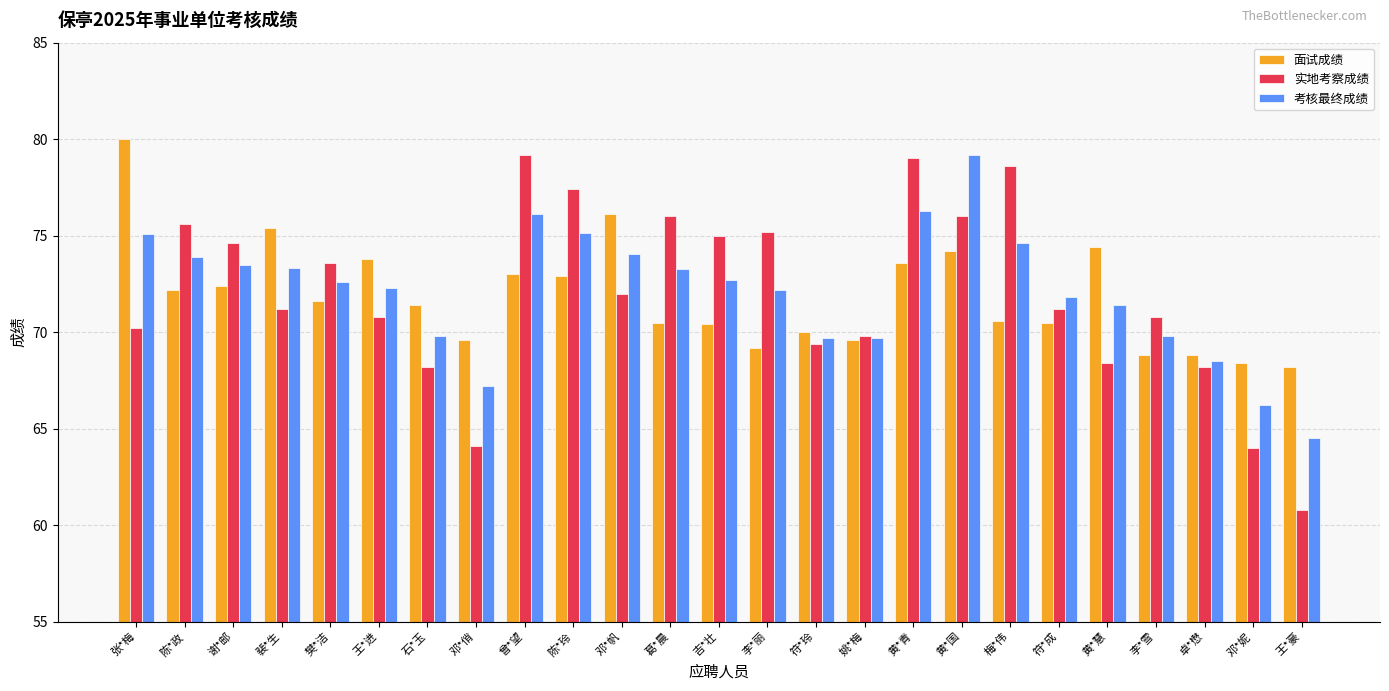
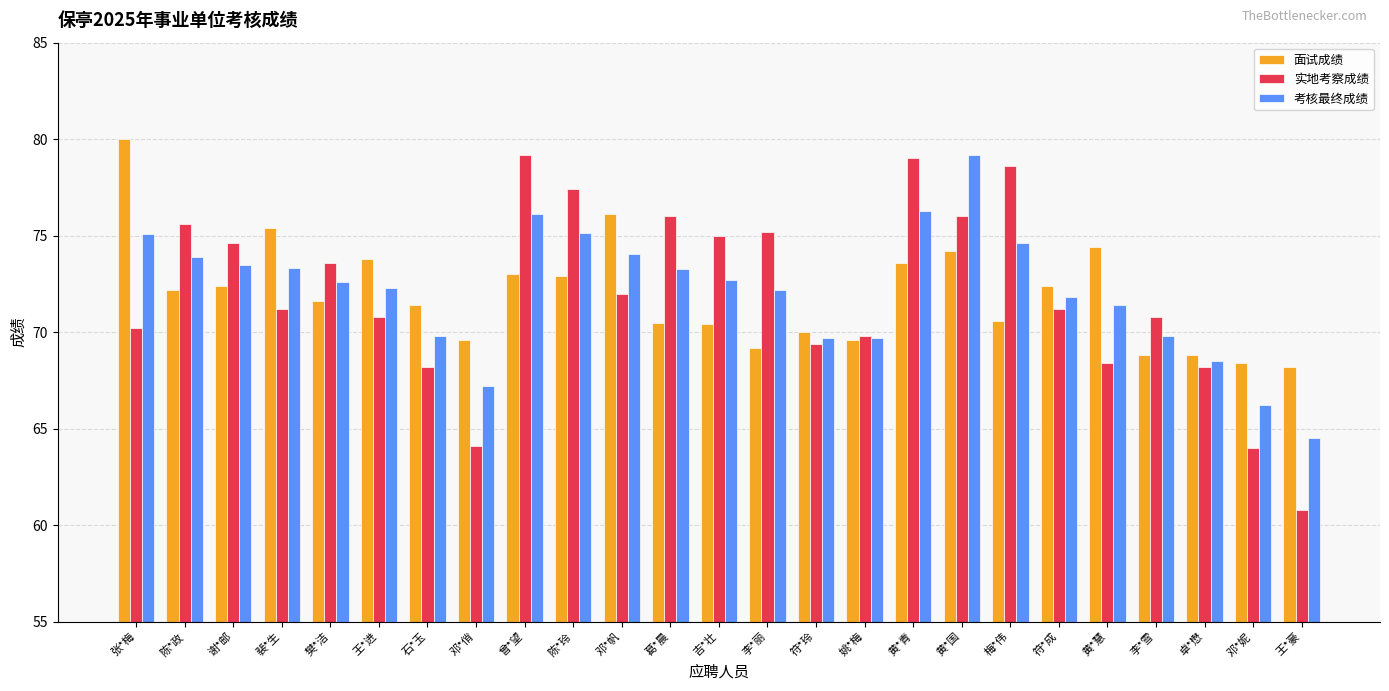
面试成绩, 符*成: 70.5 -> 72.4
